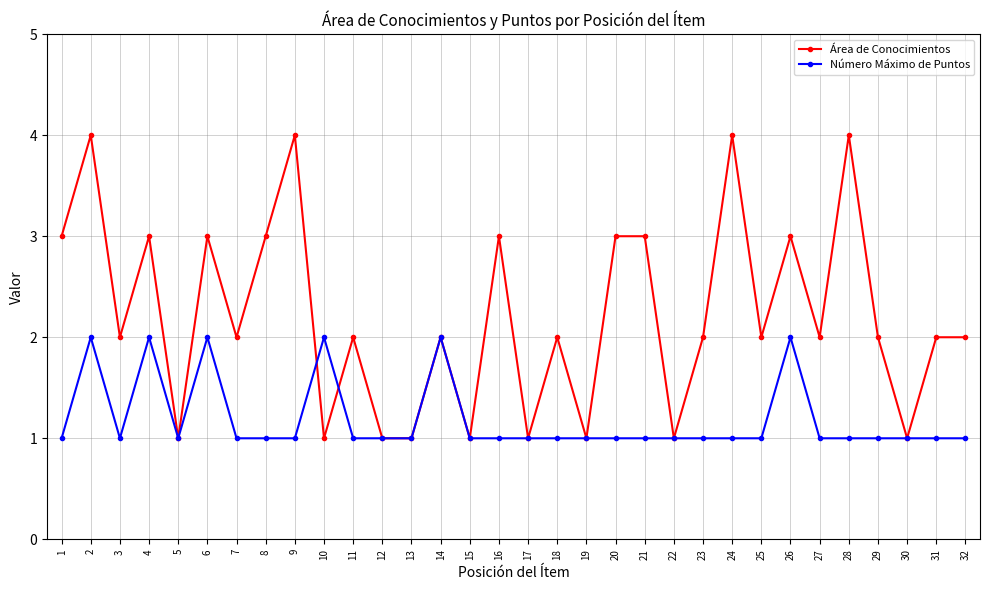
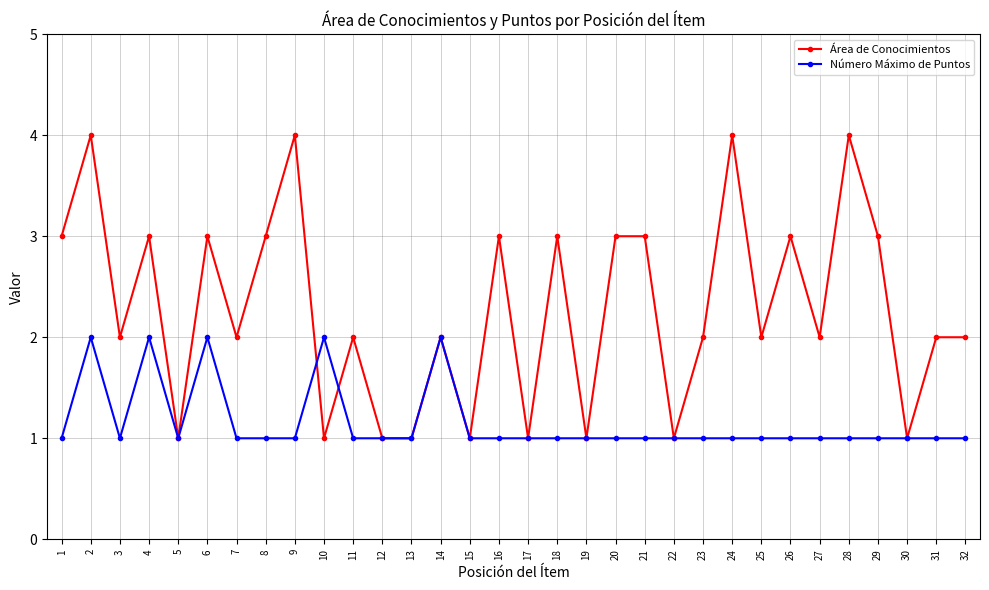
Área de Conocimientos, 18: 2 -> 3
Número Máximo de Puntos, 26: 2 -> 1
Área de Conocimientos, 29: 2 -> 3
